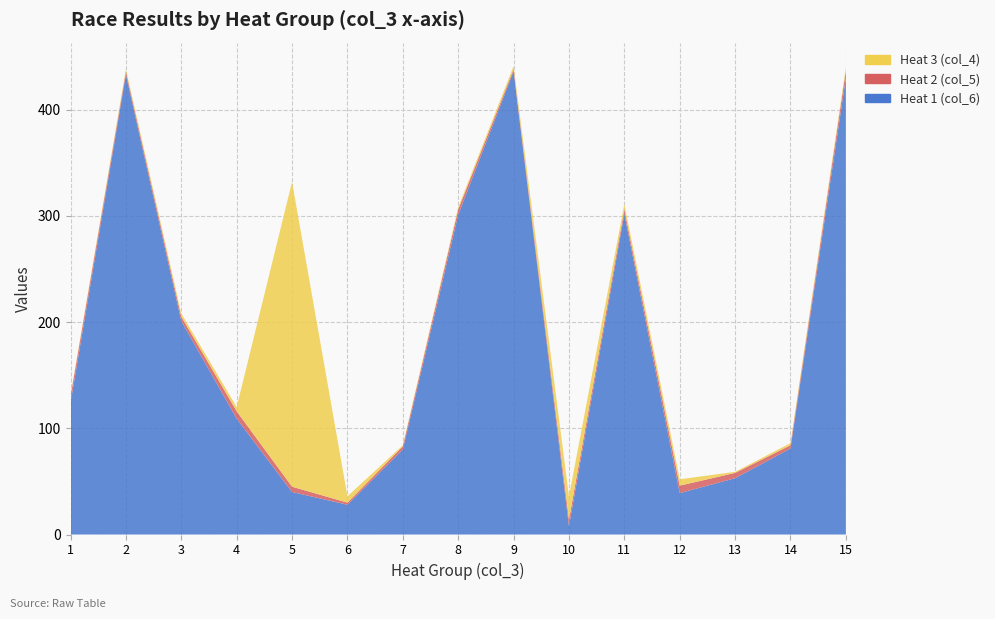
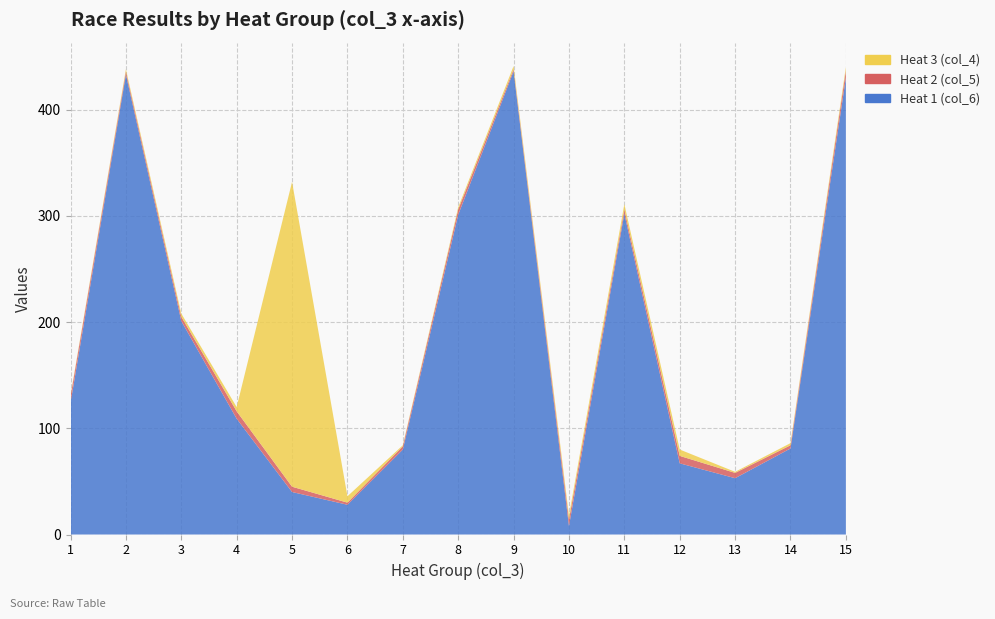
Heat 3 (col_4), 10: 22 -> 4
Heat 1 (col_6), 12: 39 -> 67
